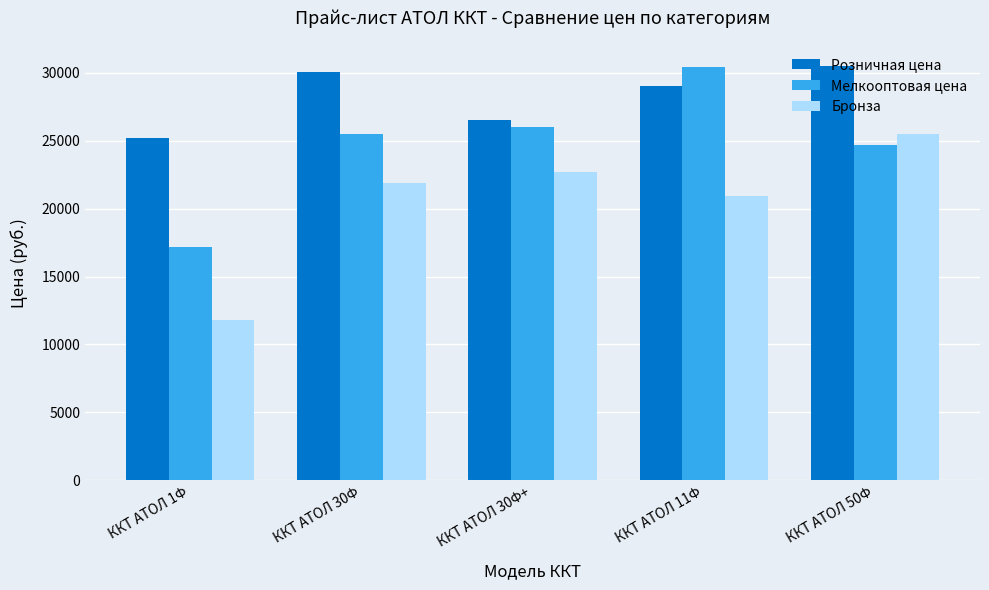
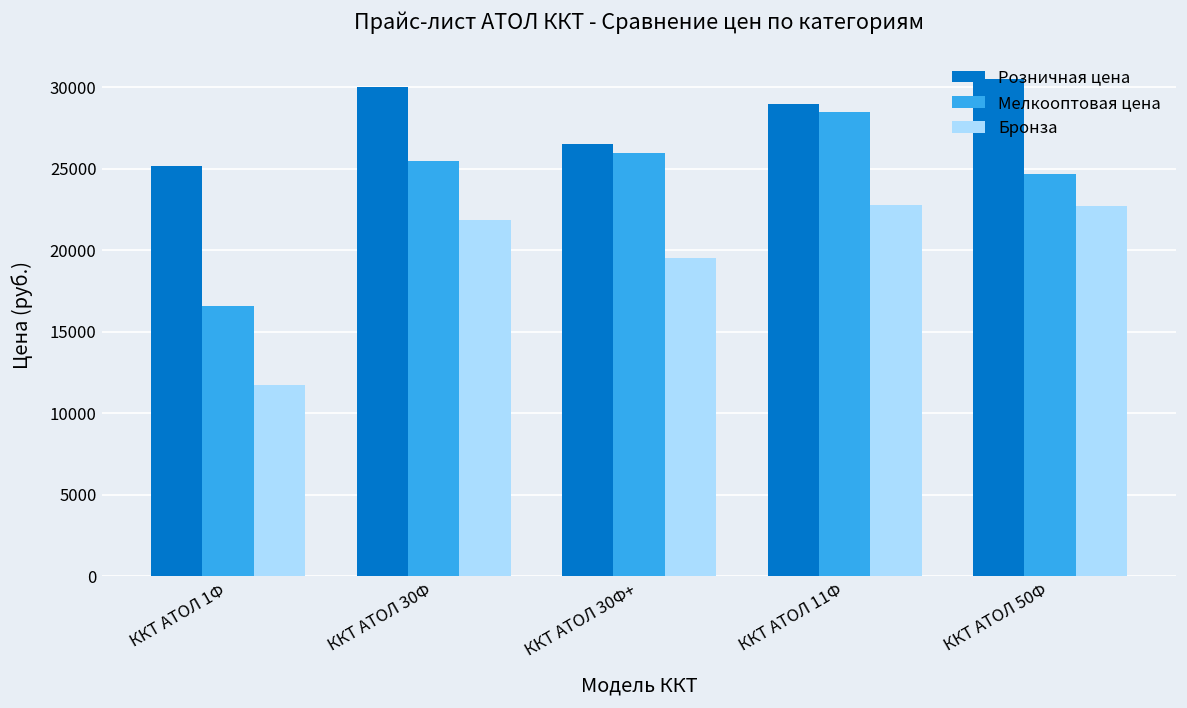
Мелкооптовая цена, ККТ АТОЛ 1Ф: 17200 -> 16600
Бронза, ККТ АТОЛ 30Ф+: 22700 -> 19600
Мелкооптовая цена, ККТ АТОЛ 11Ф: 30400 -> 28500
Бронза, ККТ АТОЛ 11Ф: 21000 -> 22800
Бронза, ККТ АТОЛ 50Ф: 25500 -> 22700
